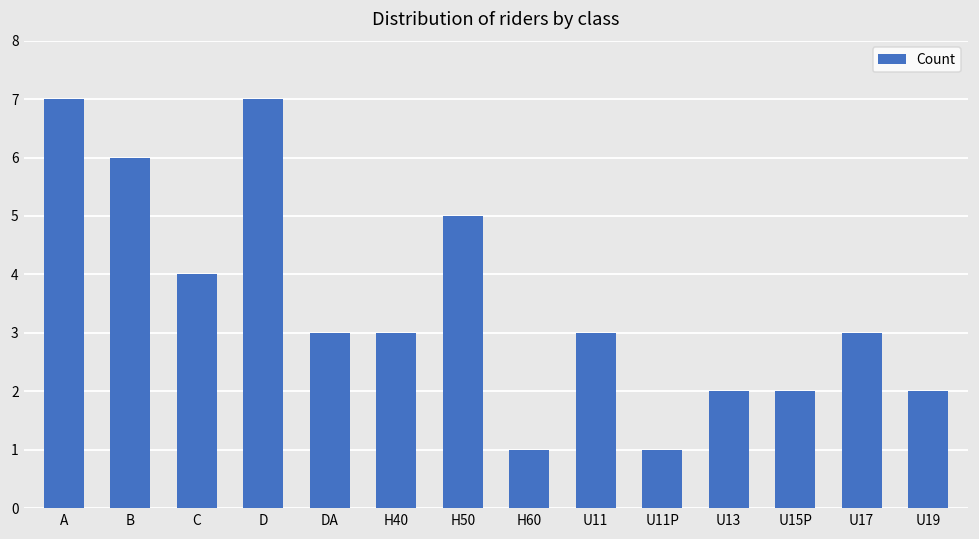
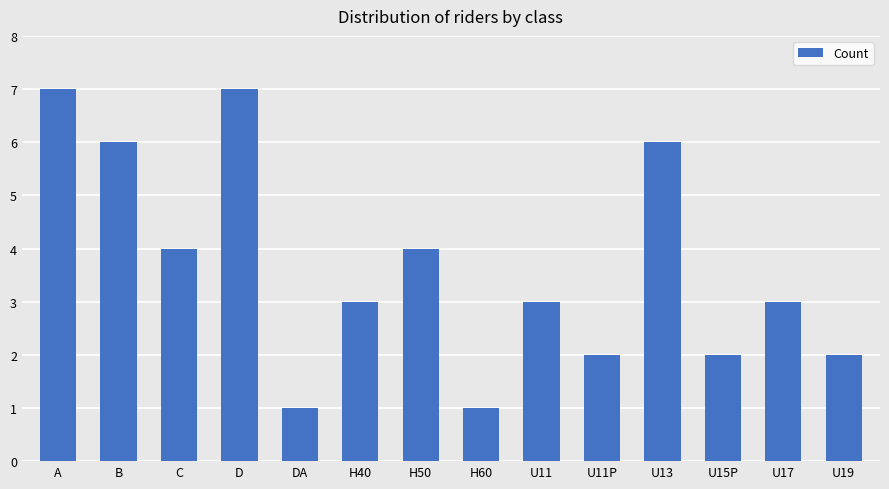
DA: 3 -> 1
H50: 5 -> 4
U11P: 1 -> 2
U13: 2 -> 6
